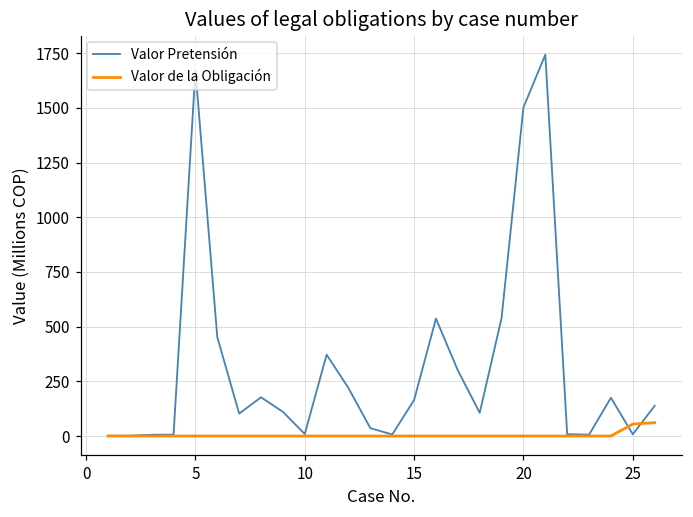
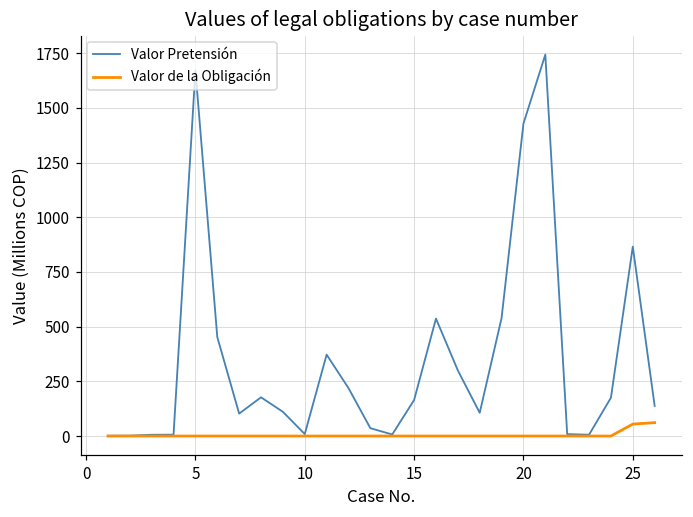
Valor Pretensión, 20: 1500 -> 1430
Valor Pretensión, 25: 10 -> 870
